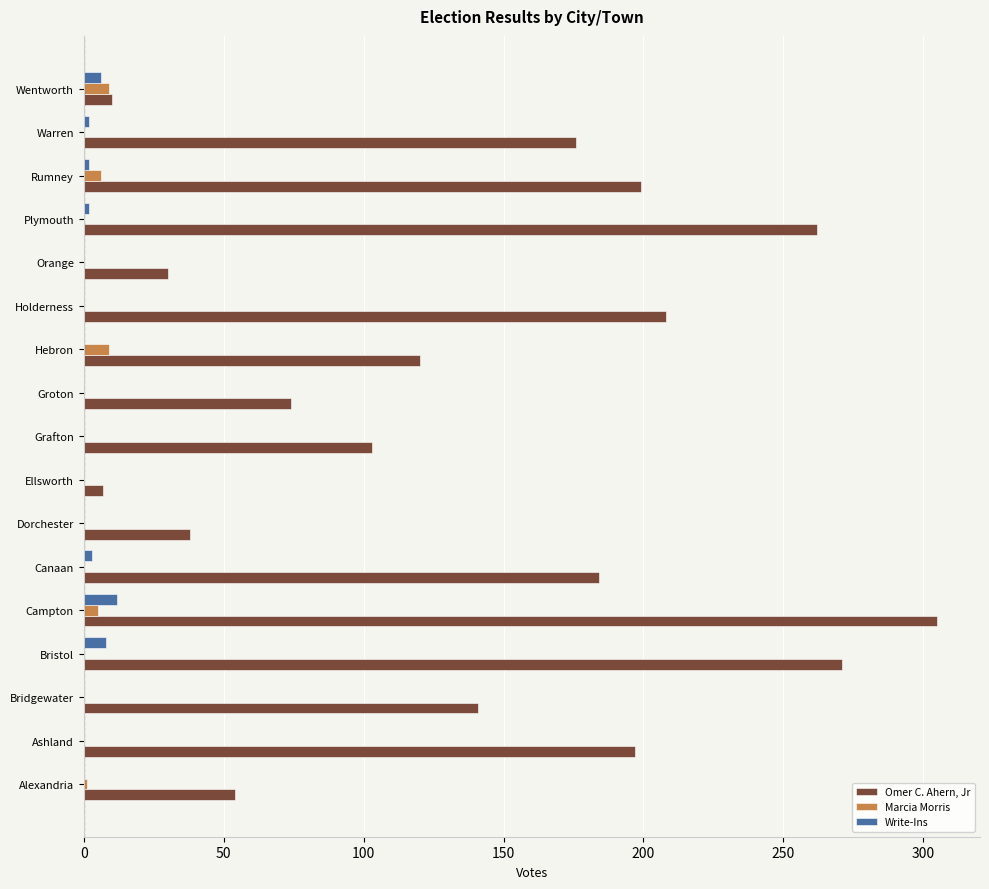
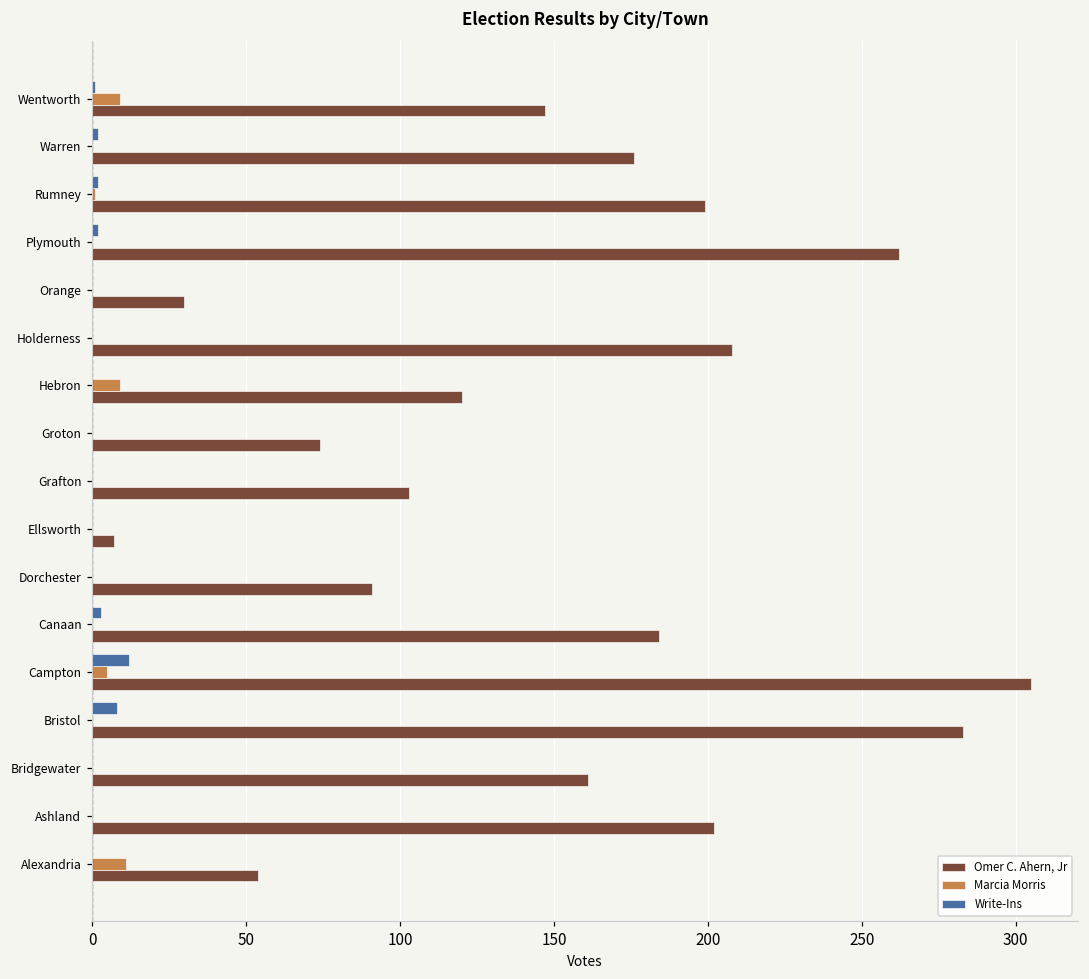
Write-Ins, Wentworth: 6 -> 1
Omer C. Ahern, Jr, Wentworth: 10 -> 147
Marcia Morris, Rumney: 6 -> 1
Omer C. Ahern, Jr, Dorchester: 38 -> 91
Omer C. Ahern, Jr, Bristol: 271 -> 283
Omer C. Ahern, Jr, Bridgewater: 141 -> 161
Omer C. Ahern, Jr, Ashland: 197 -> 202
Marcia Morris, Alexandria: 1 -> 11
